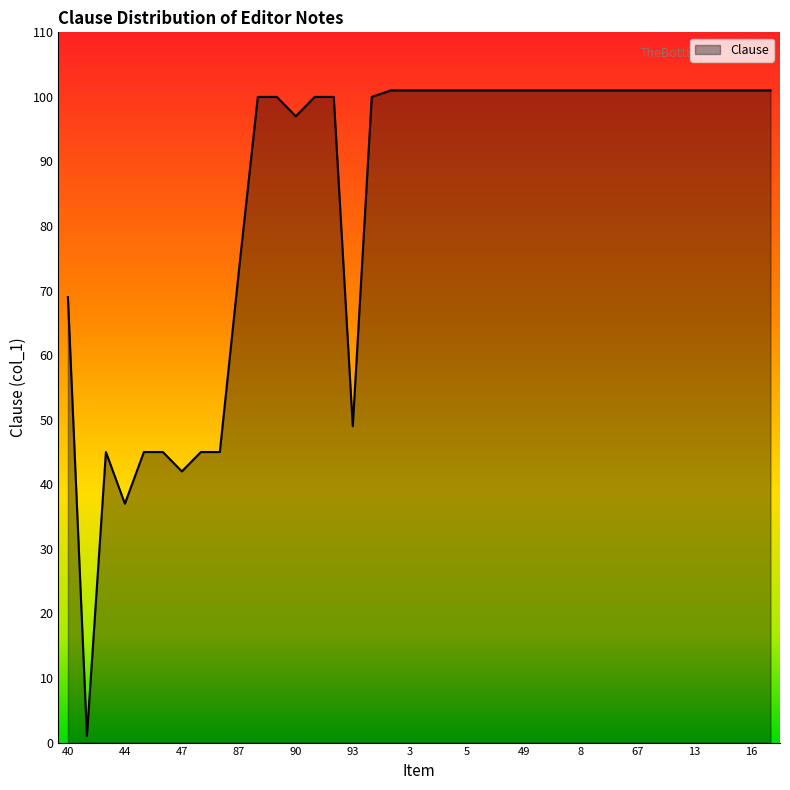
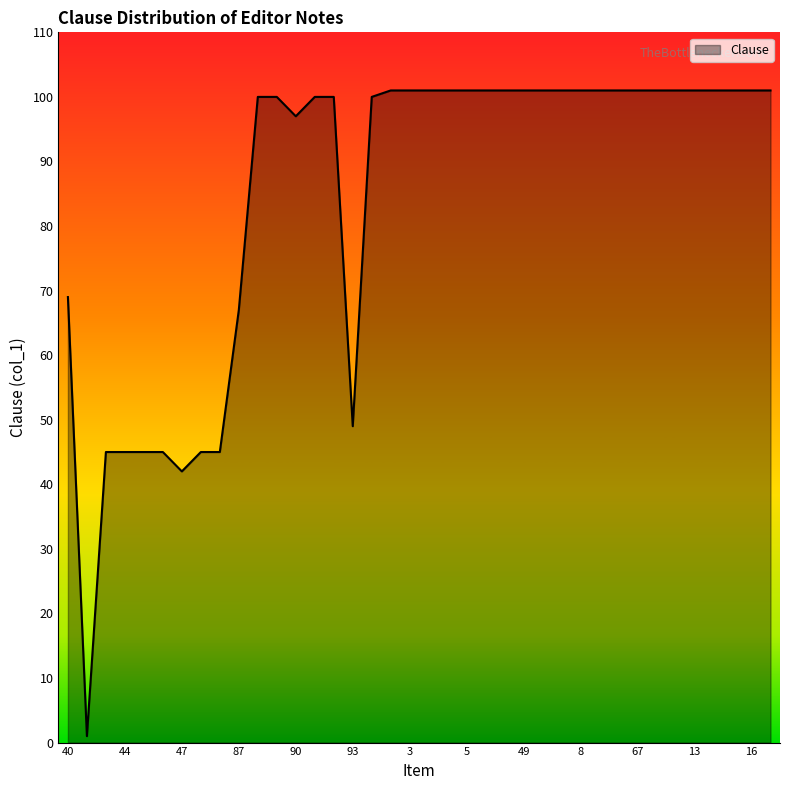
44: 37 -> 45
87: 73 -> 67
